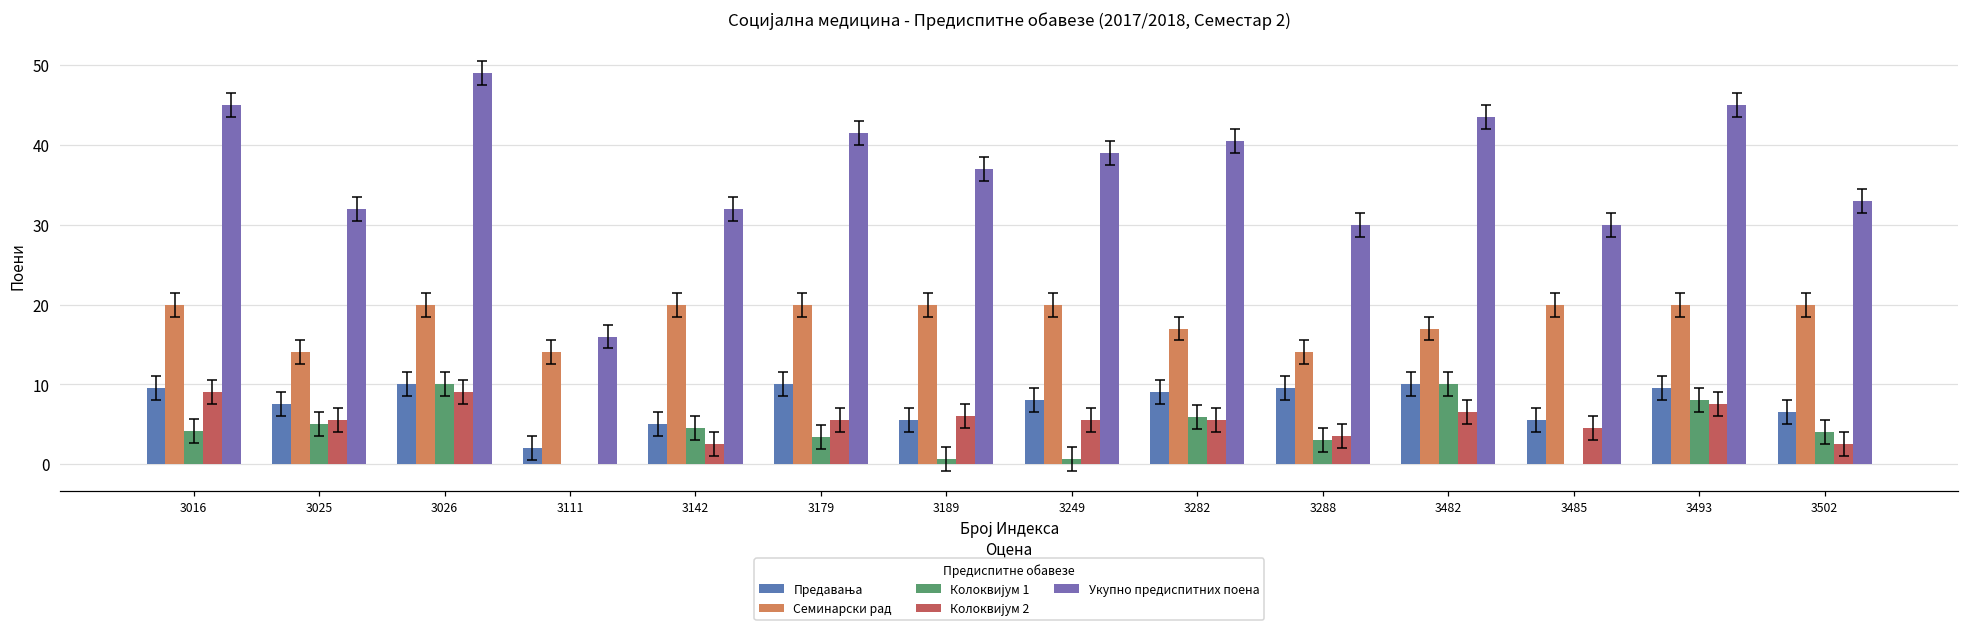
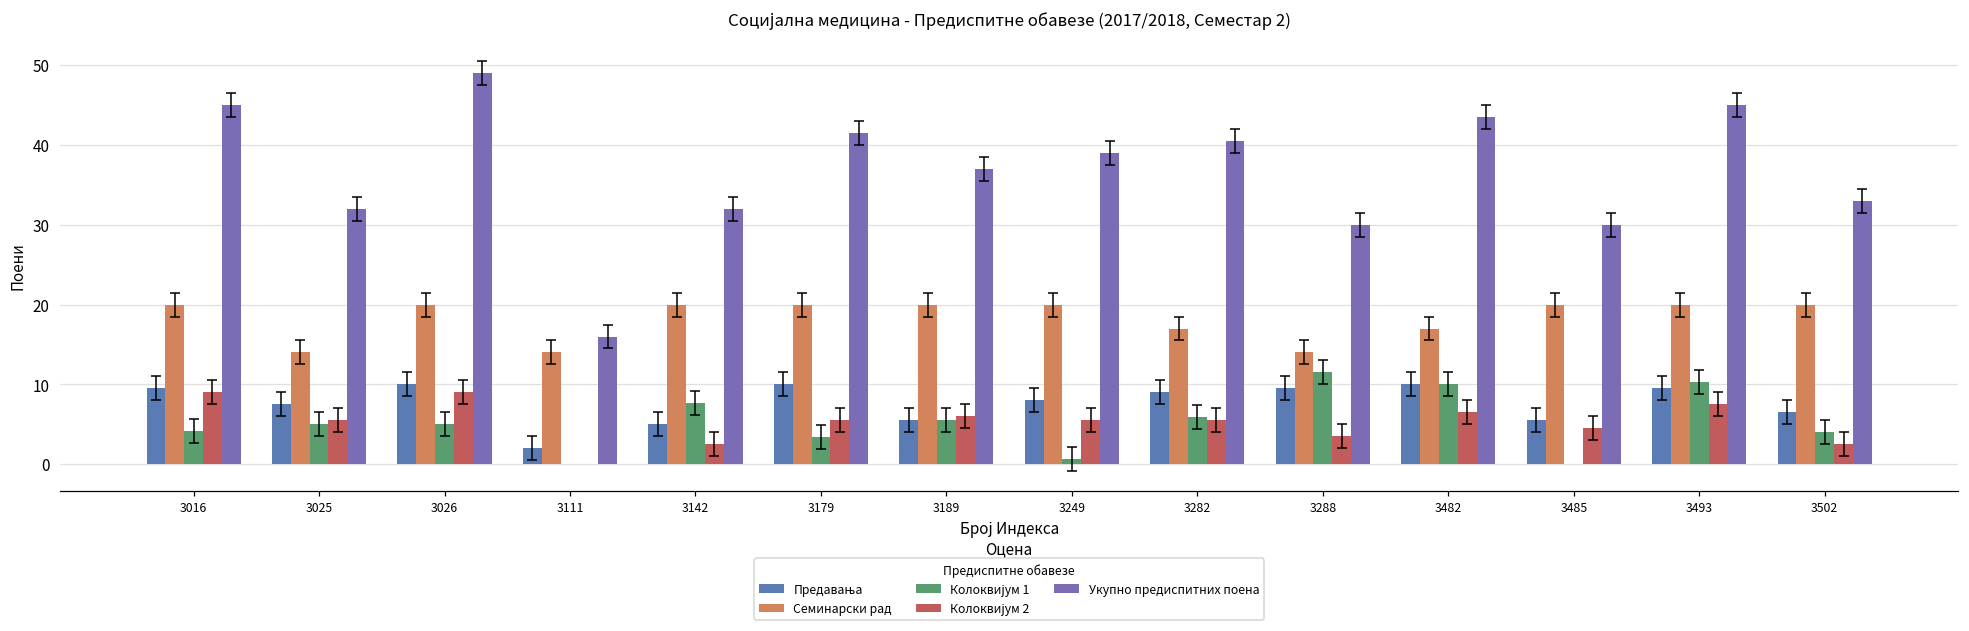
Колоквијум 1, 3026: 10 -> 5
Колоквијум 1, 3142: 5 -> 8
Колоквијум 1, 3189: 1 -> 6
Колоквијум 1, 3288: 3 -> 12
Колоквијум 1, 3493: 8 -> 10
